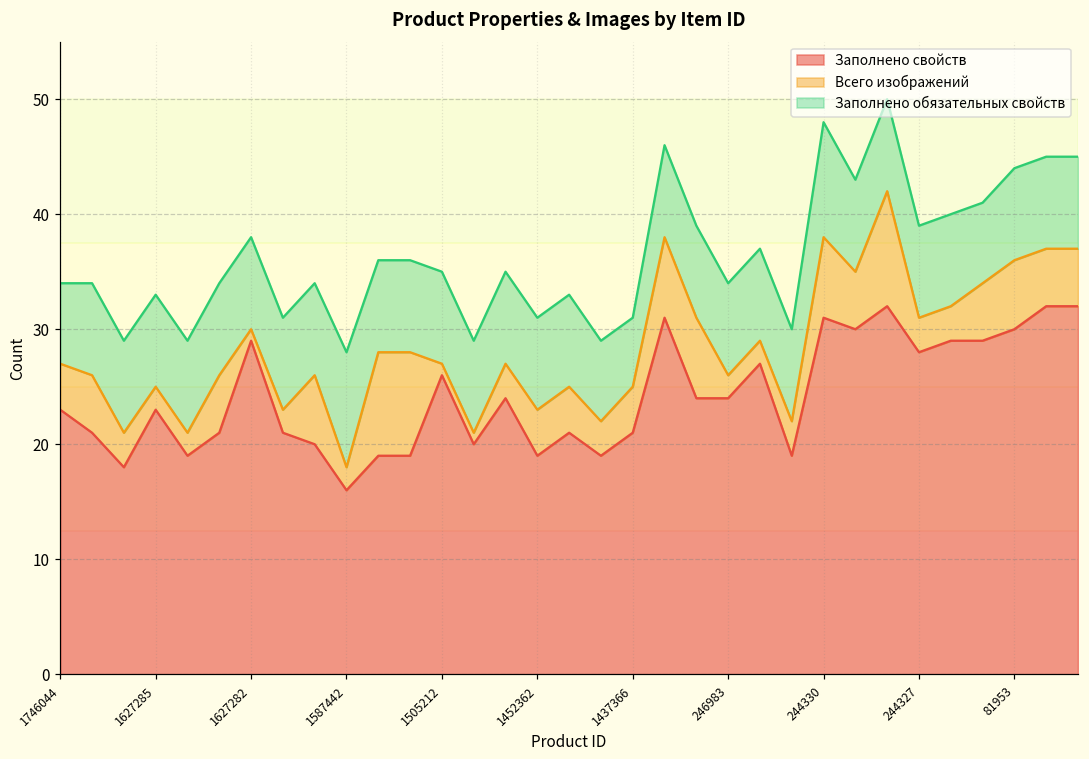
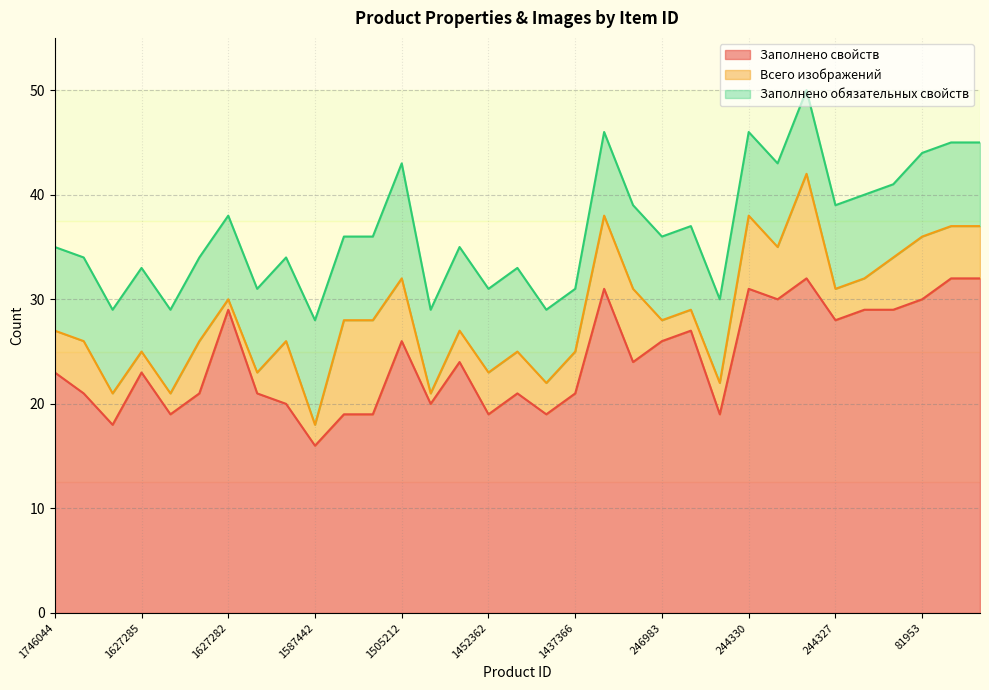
Заполнено обязательных свойств, 1746044: 7 -> 8
Всего изображений, 1505212: 1 -> 6
Заполнено обязательных свойств, 1505212: 8 -> 11
Заполнено свойств, 246983: 24 -> 26
Заполнено обязательных свойств, 244330: 10 -> 8
